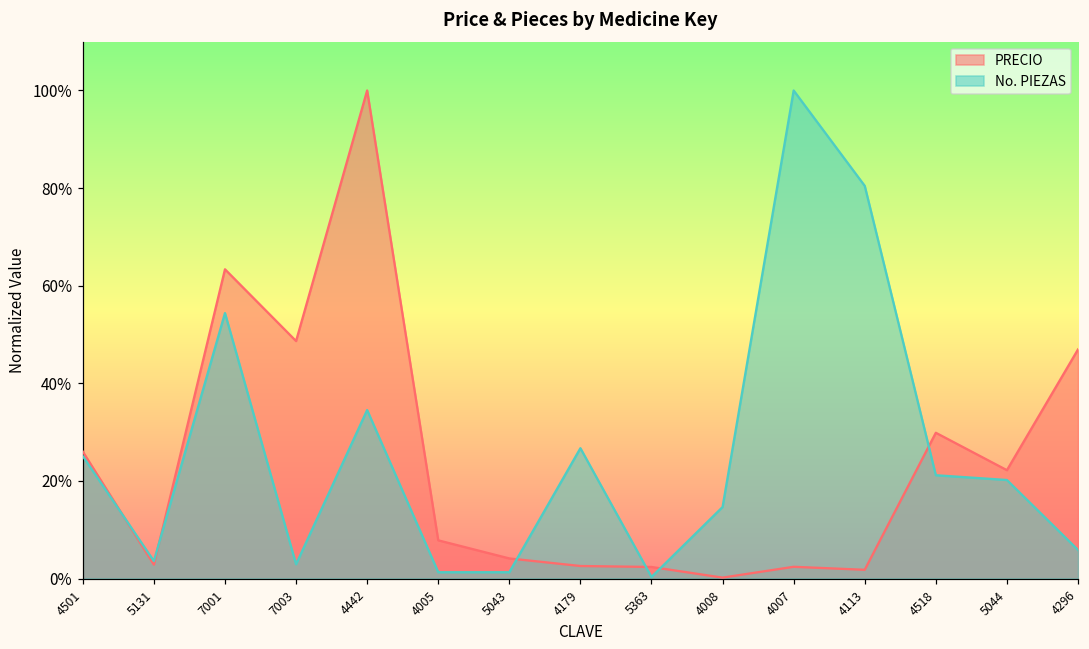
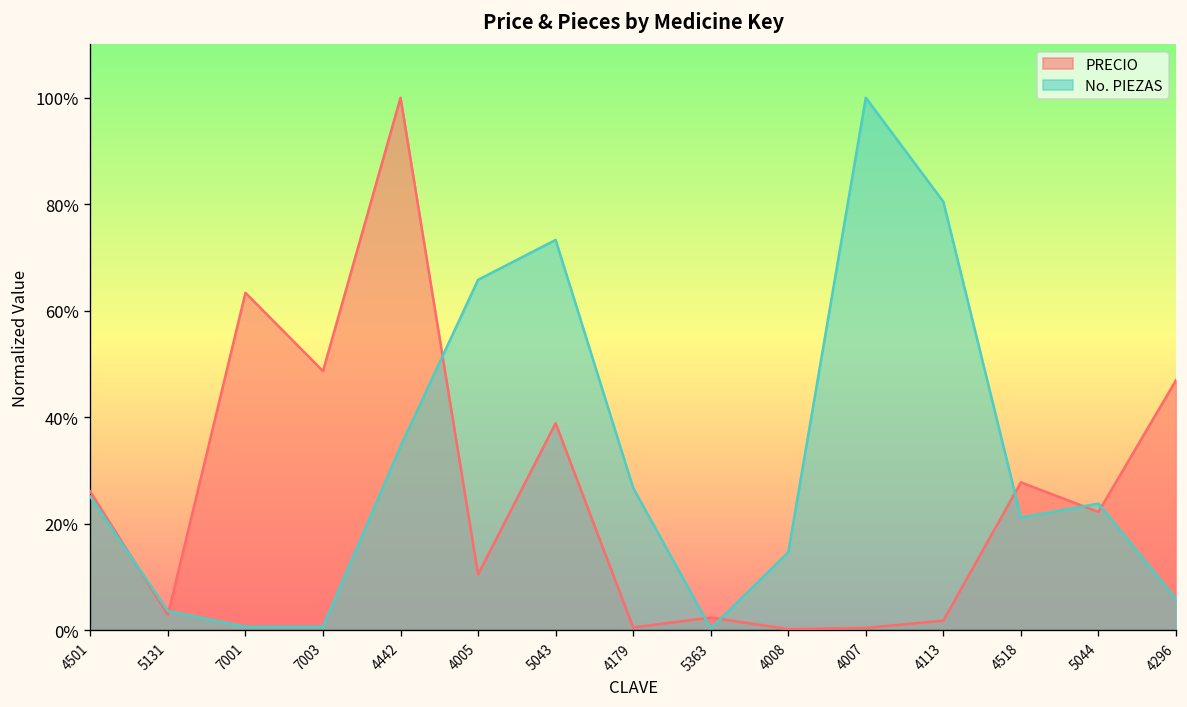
No. PIEZAS, 7001: 54% -> 1%
No. PIEZAS, 7003: 3% -> 1%
PRECIO, 4005: 8% -> 10%
No. PIEZAS, 4005: 1% -> 66%
PRECIO, 5043: 4% -> 39%
No. PIEZAS, 5043: 1% -> 73%
PRECIO, 4179: 3% -> 1%
PRECIO, 4007: 2% -> 0%
PRECIO, 4518: 30% -> 28%
No. PIEZAS, 5044: 20% -> 24%
